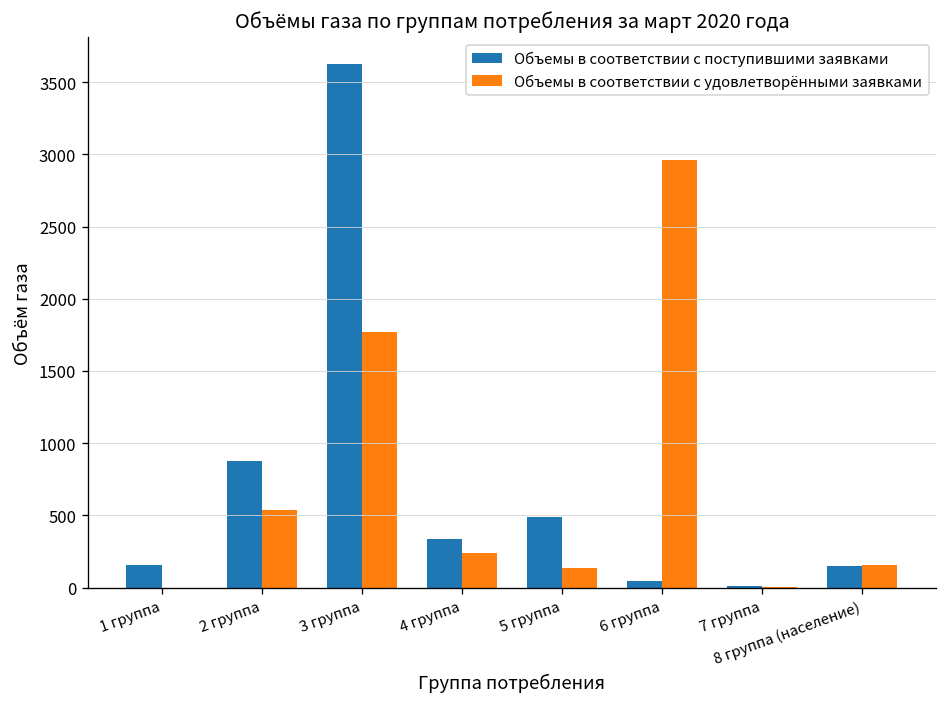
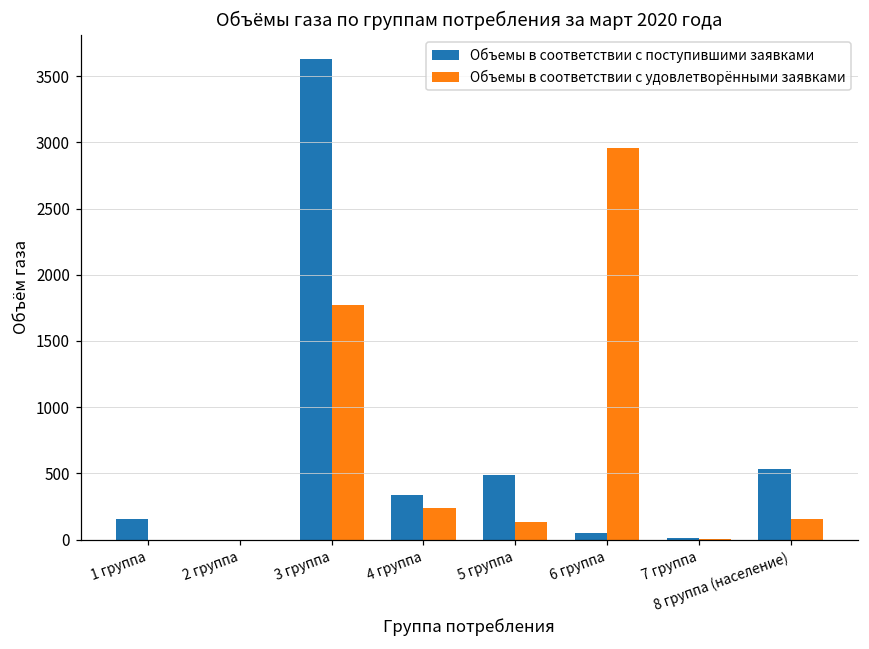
Объемы в соответствии с поступившими заявками, 2 группа: 880 -> 0
Объемы в соответствии с удовлетворёнными заявками, 2 группа: 540 -> 0
Объемы в соответствии с поступившими заявками, 8 группа (население): 150 -> 540
